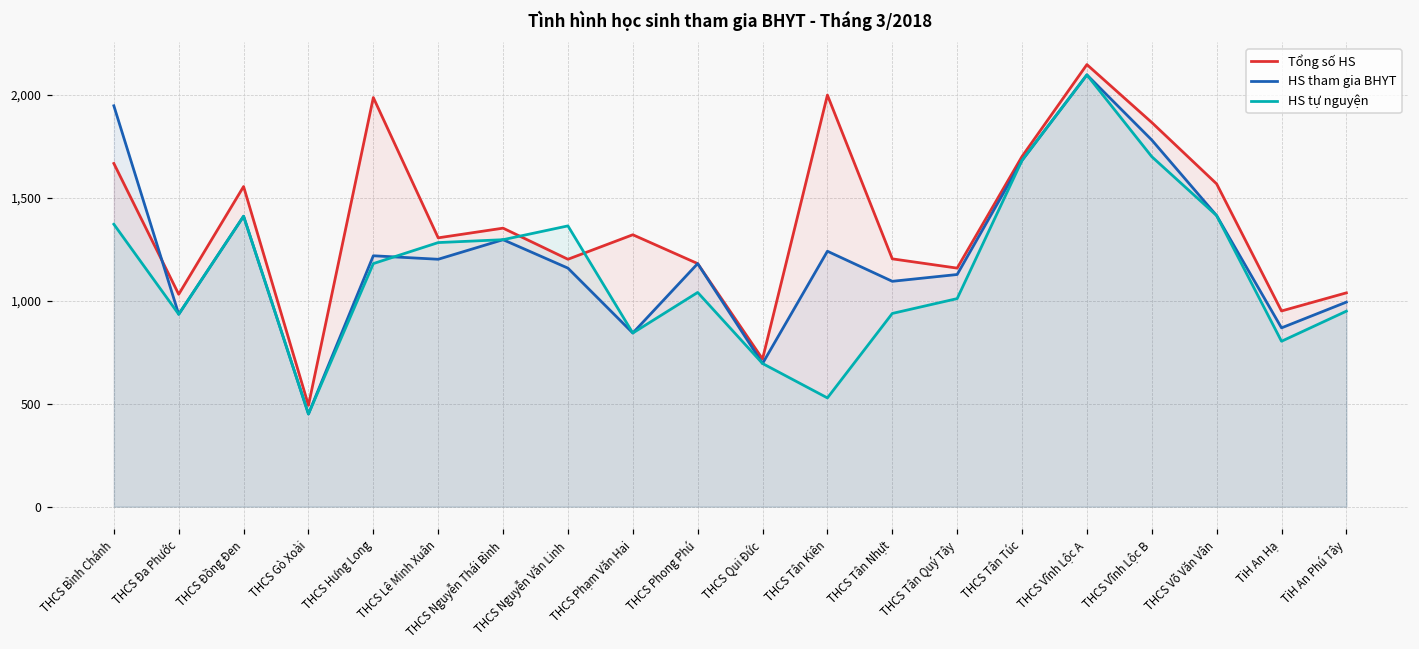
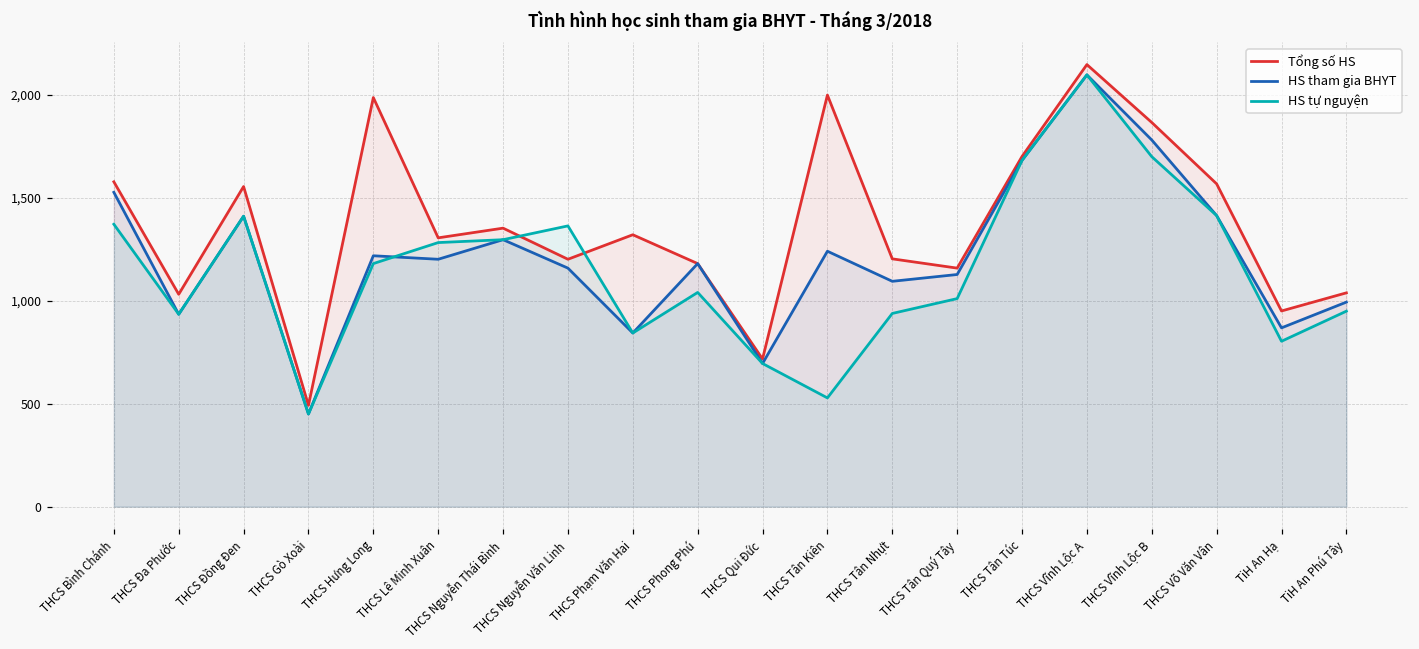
Tổng số HS, THCS Bình Chánh: 1,670 -> 1,580
HS tham gia BHYT, THCS Bình Chánh: 1,950 -> 1,530
